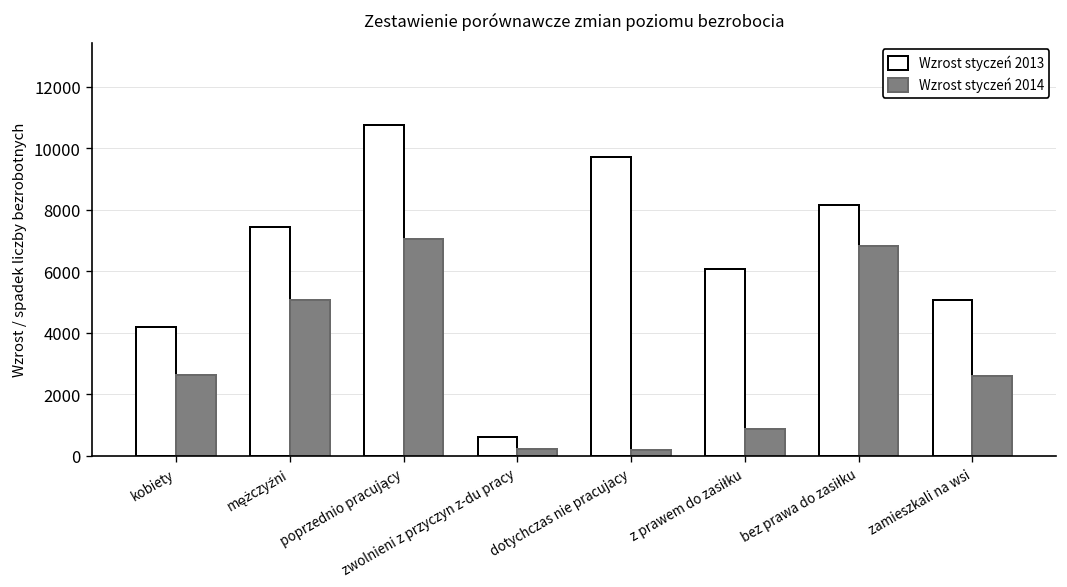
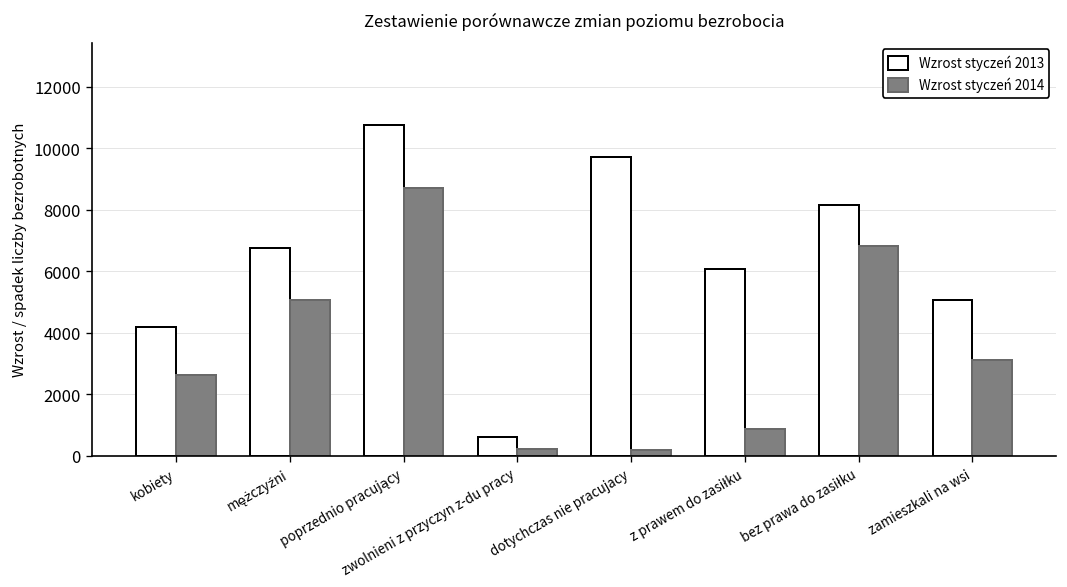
Wzrost styczeń 2013, mężczyźni: 7400 -> 6800
Wzrost styczeń 2014, poprzednio pracujący: 7000 -> 8700
Wzrost styczeń 2014, zamieszkali na wsi: 2600 -> 3100
